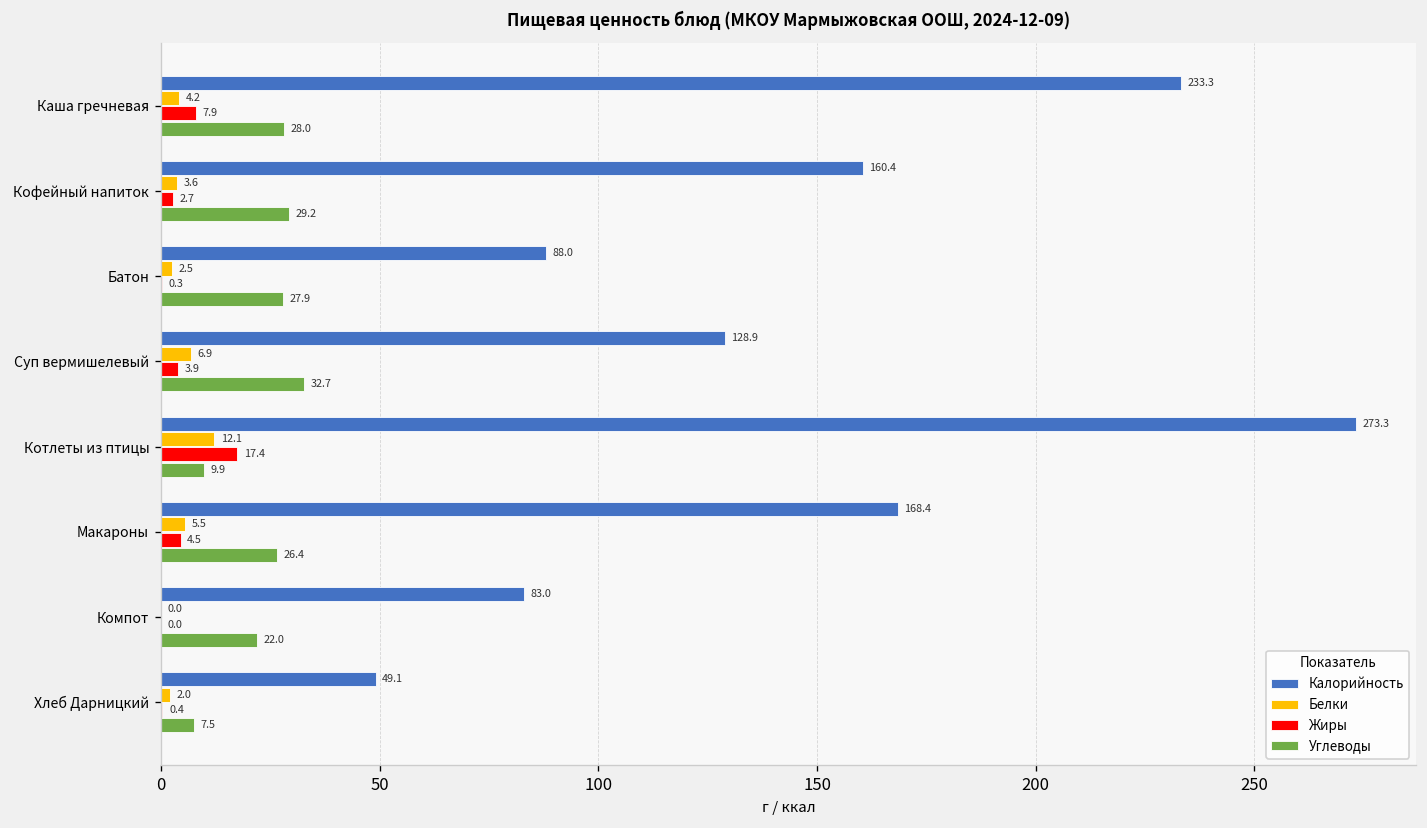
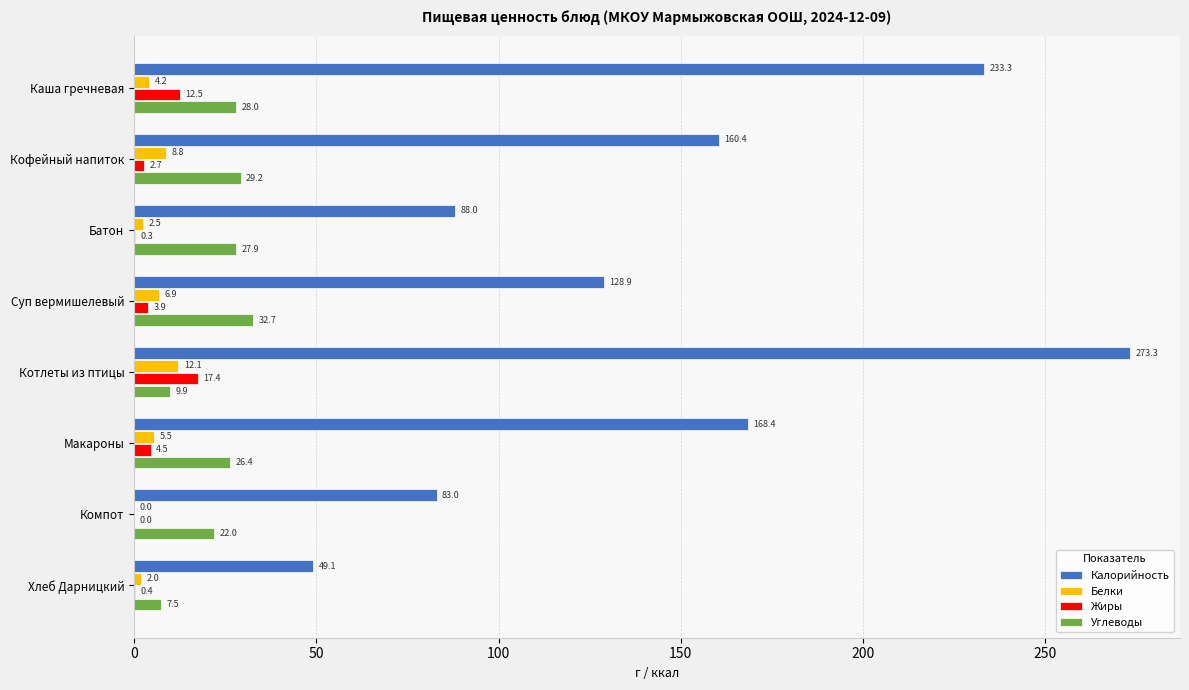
Жиры, Каша гречневая: 7.9 -> 12.5
Белки, Кофейный напиток: 3.6 -> 8.8
